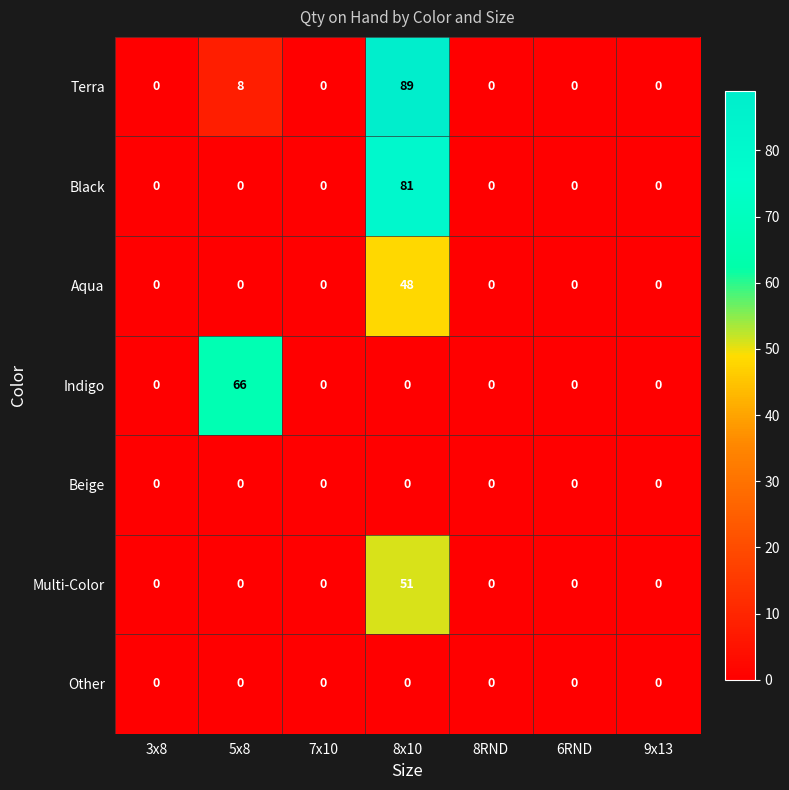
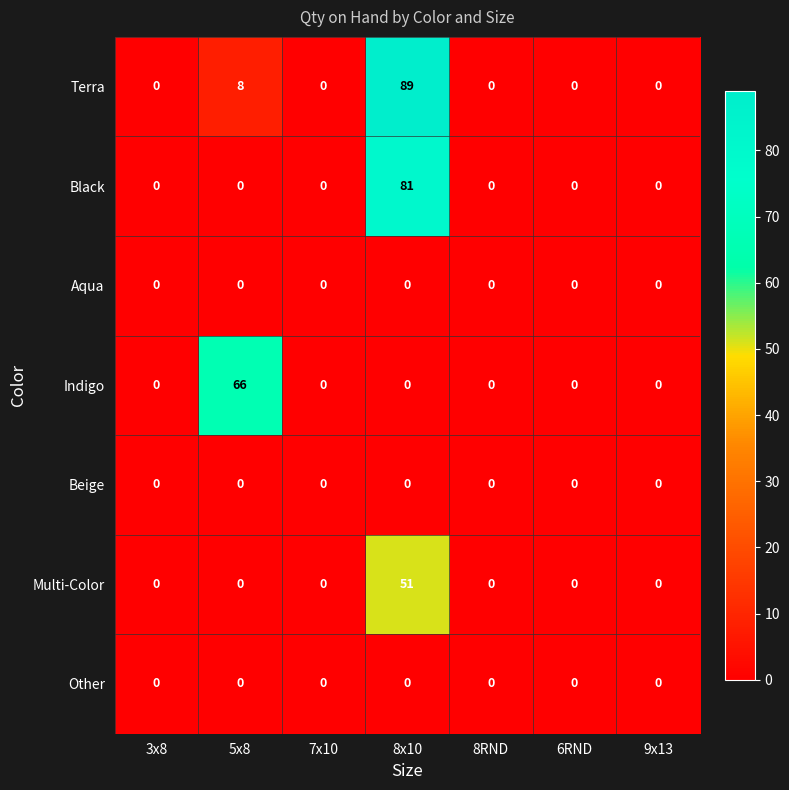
Aqua, 8x10: 48 -> 0
